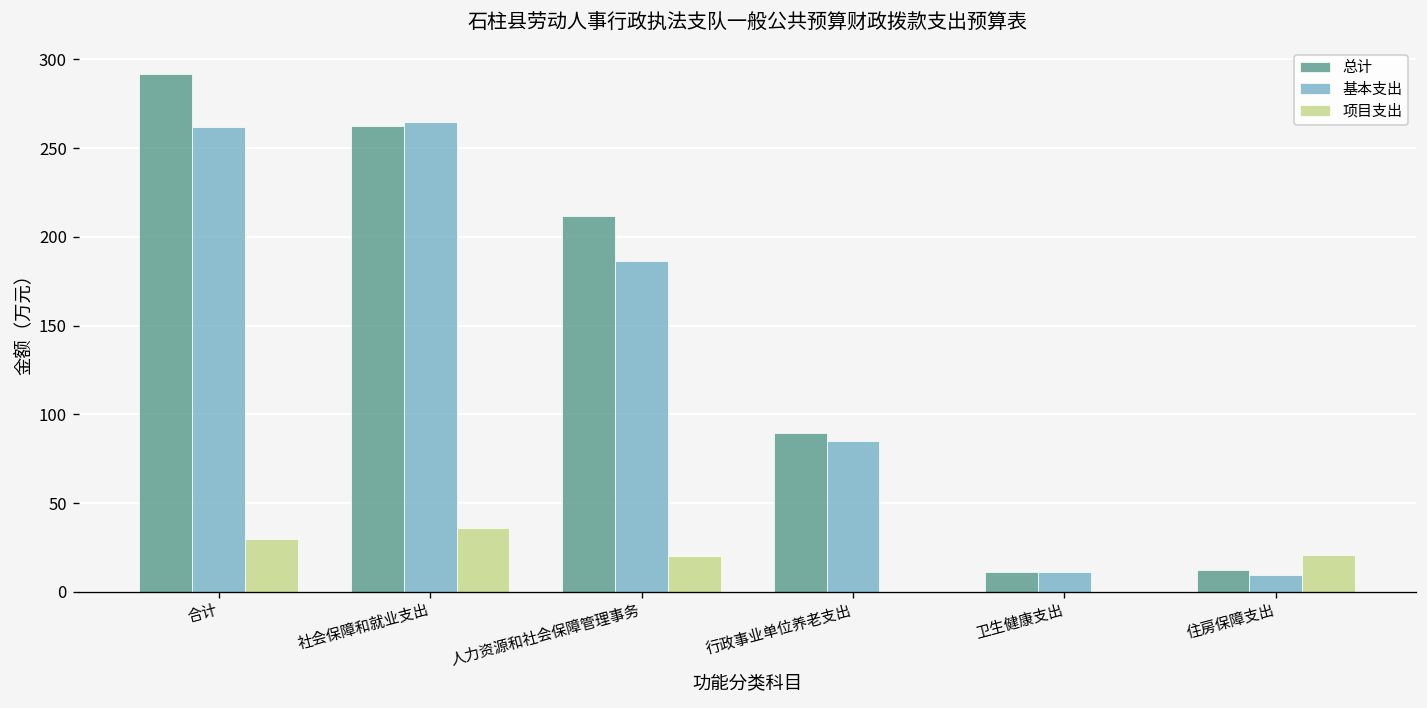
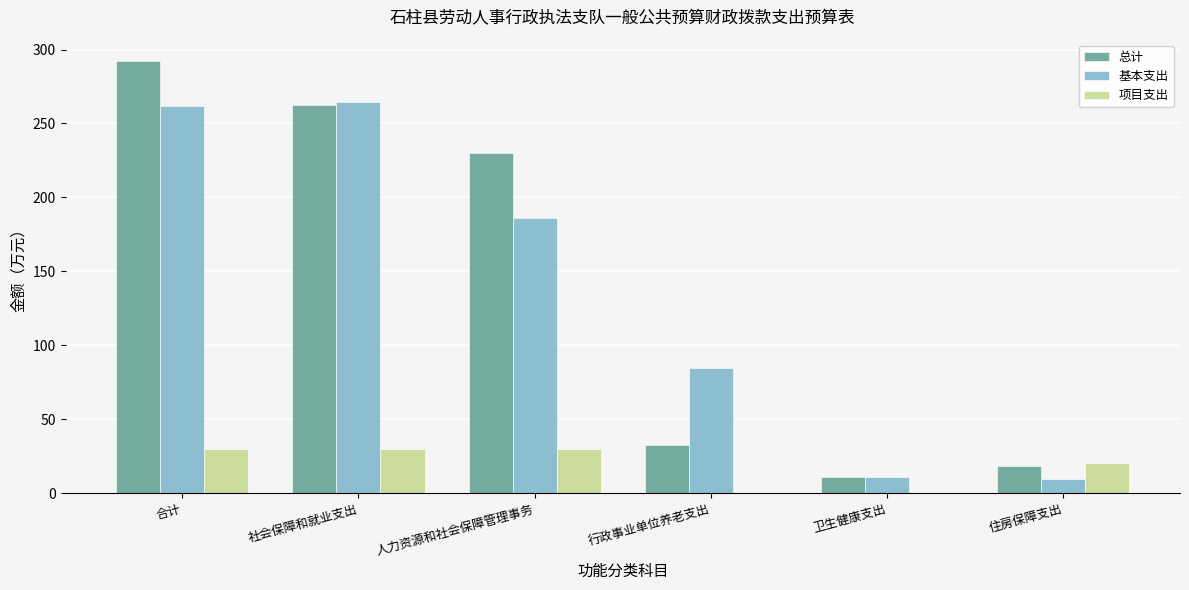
项目支出, 社会保障和就业支出: 36 -> 30
总计, 人力资源和社会保障管理事务: 212 -> 230
项目支出, 人力资源和社会保障管理事务: 20 -> 30
总计, 行政事业单位养老支出: 90 -> 33
总计, 住房保障支出: 12 -> 18
